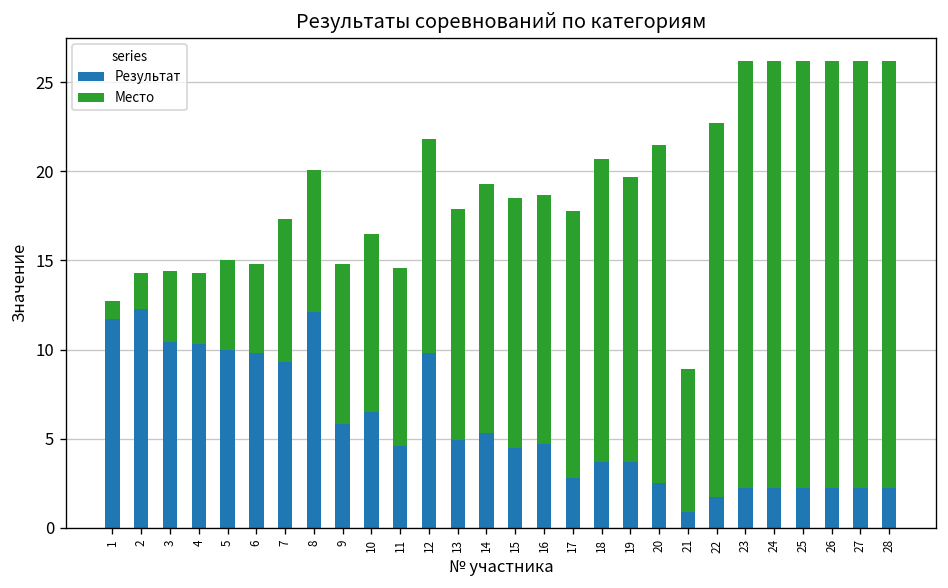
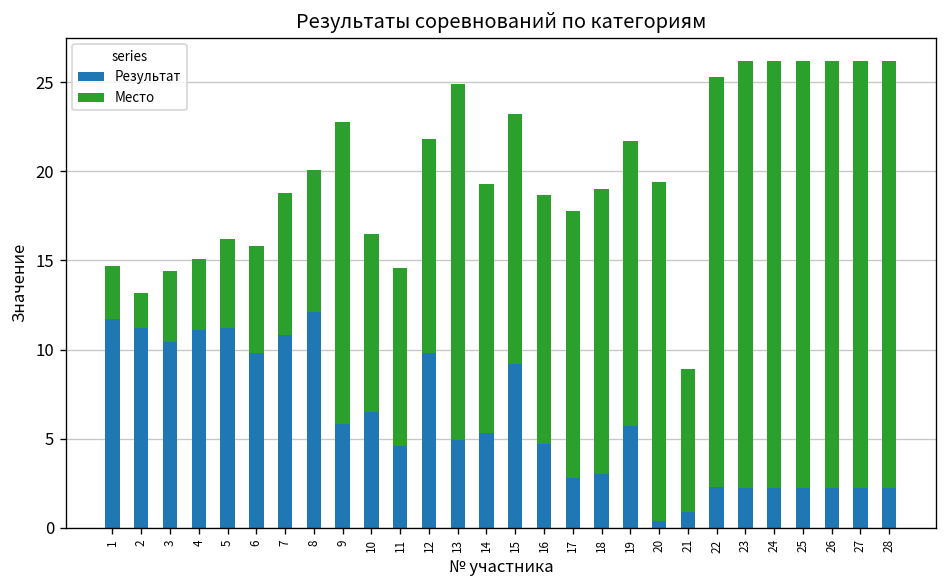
Место, 1: 1 -> 3
Результат, 2: 12.3 -> 11.2
Результат, 4: 10.3 -> 11.1
Результат, 5: 10.0 -> 11.2
Место, 6: 5 -> 6
Результат, 7: 9.3 -> 10.8
Место, 9: 9 -> 17
Место, 13: 13 -> 20
Результат, 15: 4.5 -> 9.2
Результат, 18: 3.7 -> 3.0
Место, 18: 17 -> 16
Результат, 19: 3.7 -> 5.7
Результат, 20: 2.5 -> 0.4
Результат, 22: 1.7 -> 2.3
Место, 22: 21 -> 23
